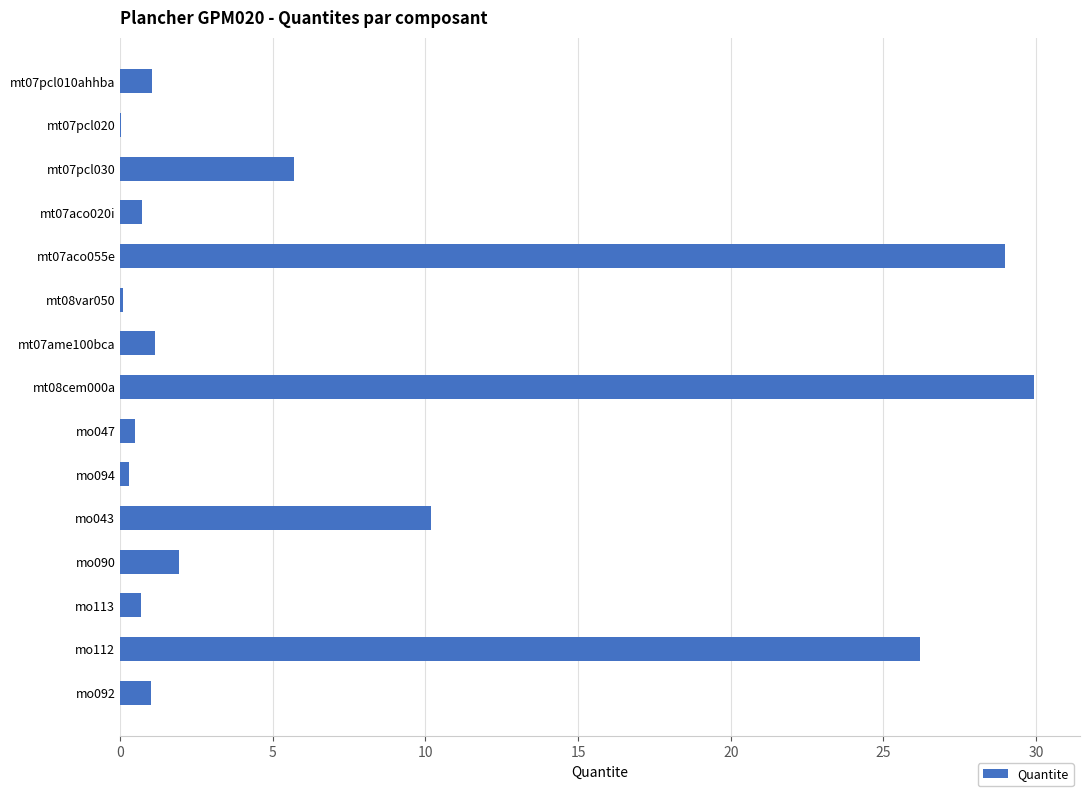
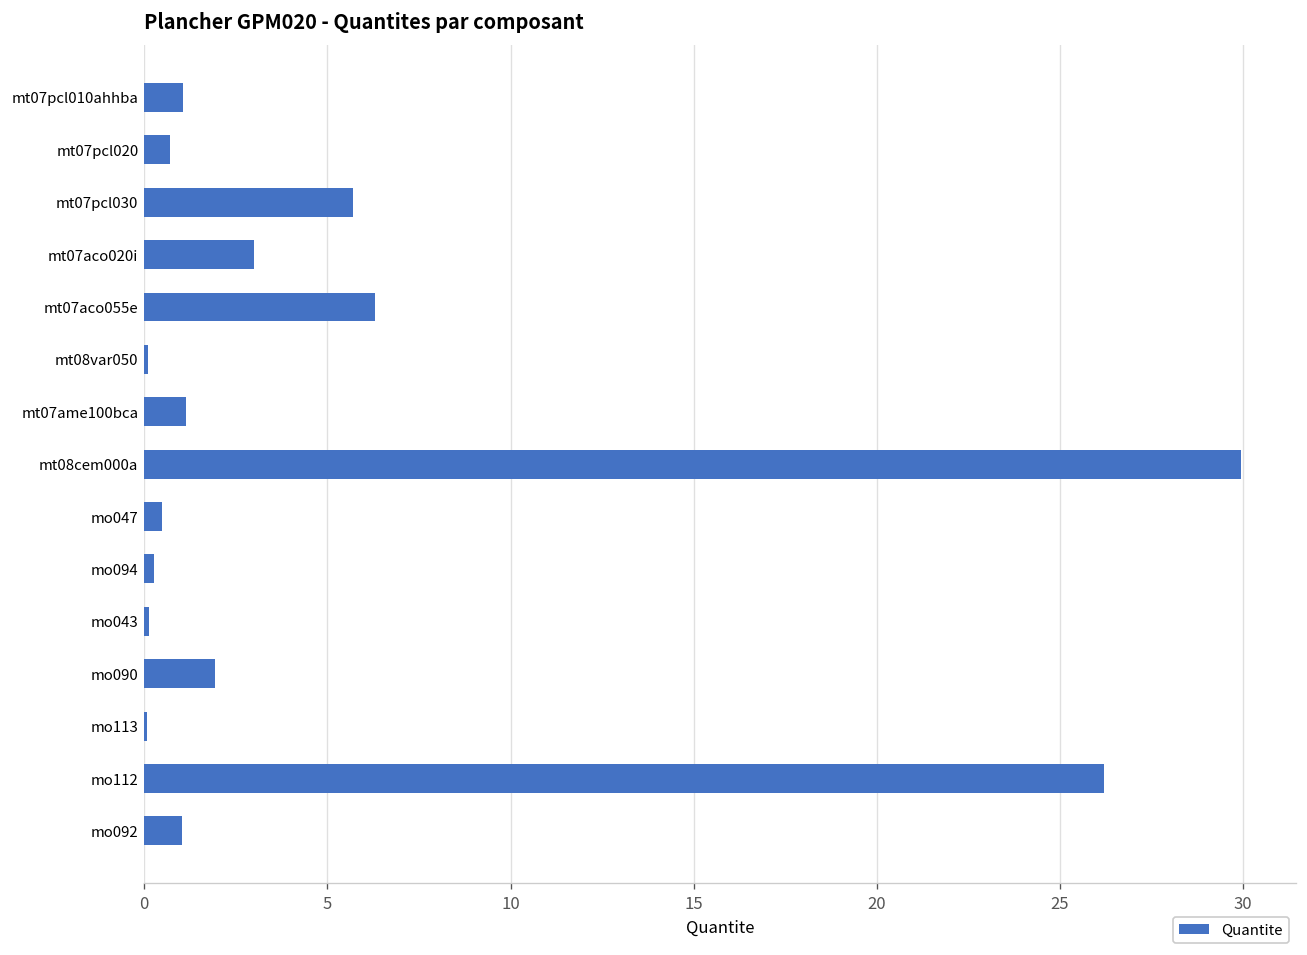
mt07pcl020: 0.0 -> 0.7
mt07aco020i: 0.7 -> 3.0
mt07aco055e: 29.0 -> 6.3
mo043: 10.2 -> 0.1
mo113: 0.7 -> 0.1
